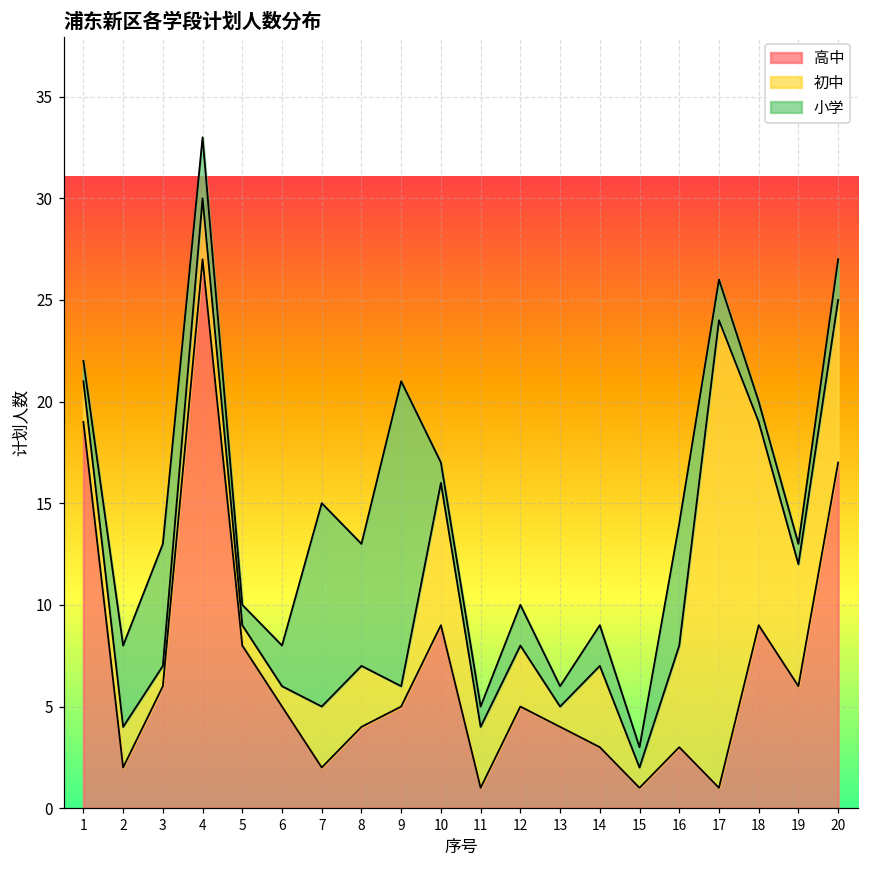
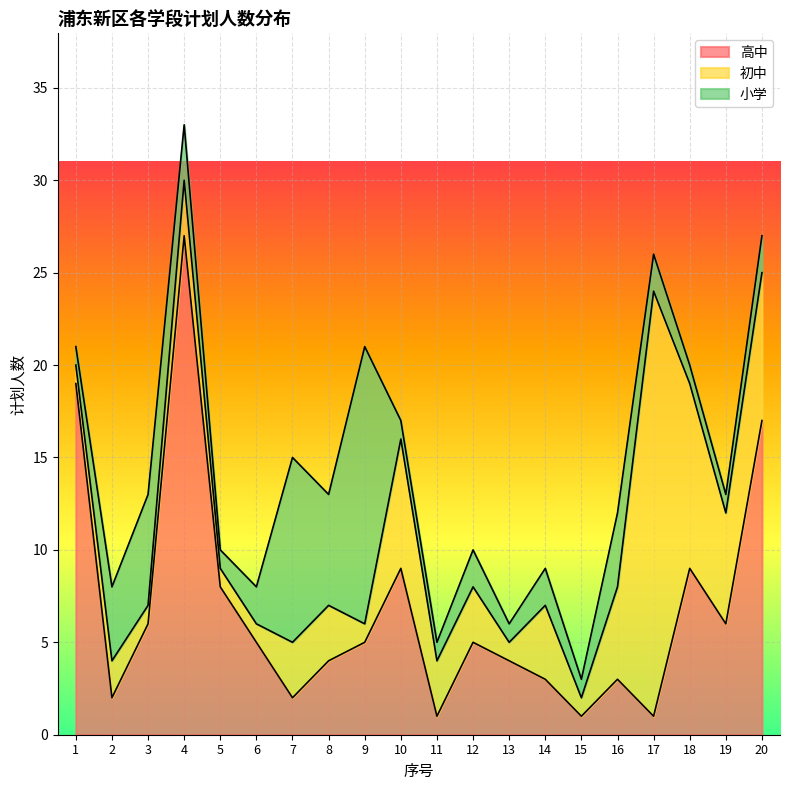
初中, 1: 2 -> 1
小学, 16: 6 -> 4
